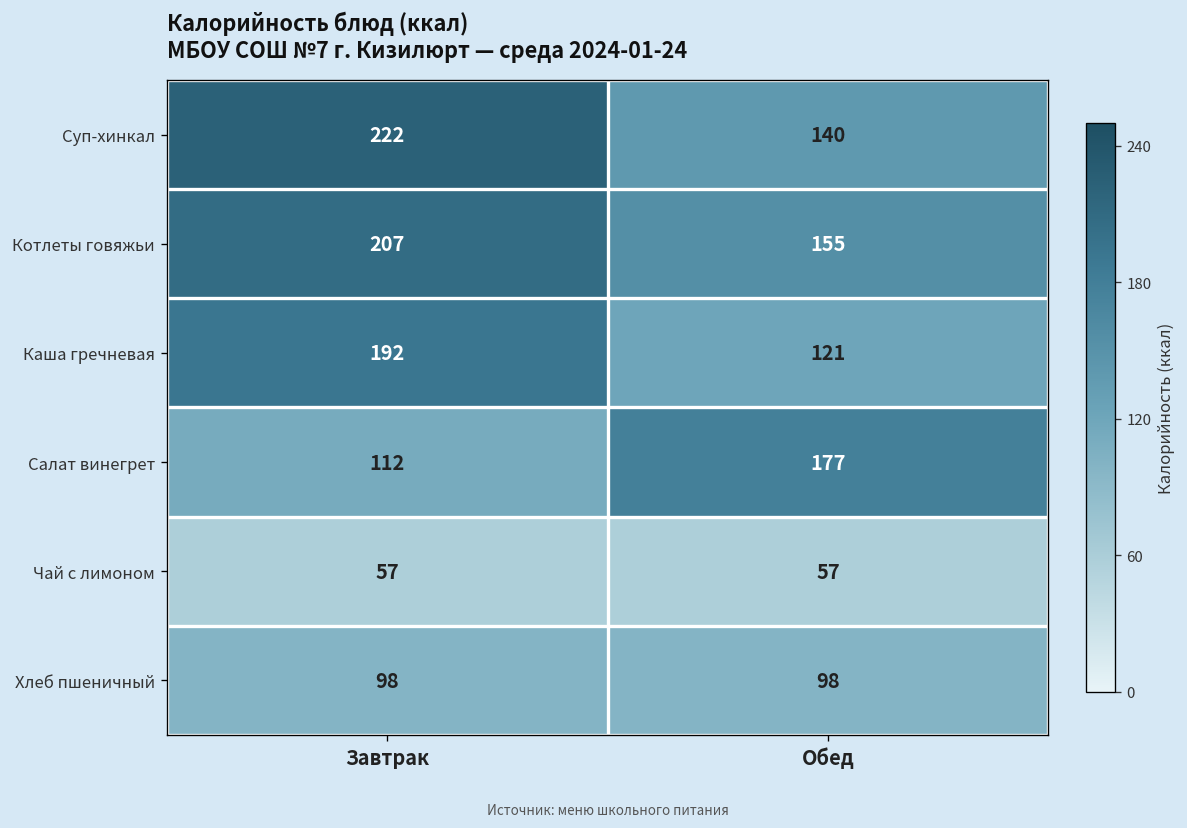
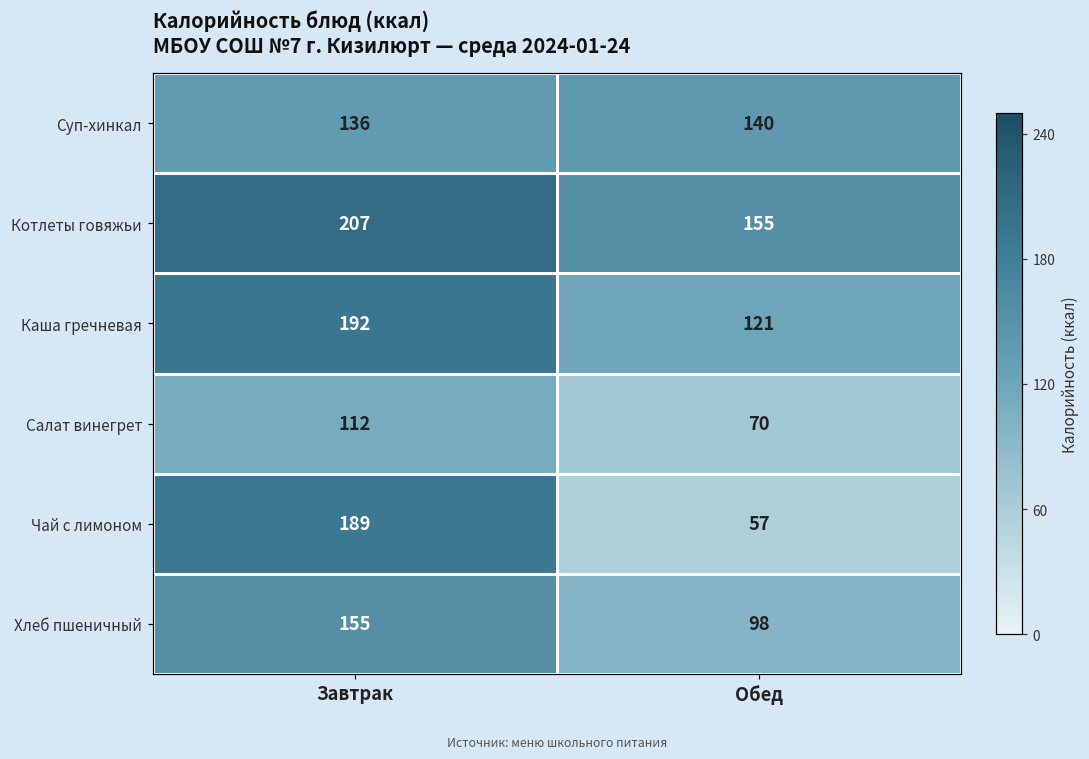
Суп-хинкал, Завтрак: 222 -> 136
Салат винегрет, Обед: 177 -> 70
Чай с лимоном, Завтрак: 57 -> 189
Хлеб пшеничный, Завтрак: 98 -> 155
